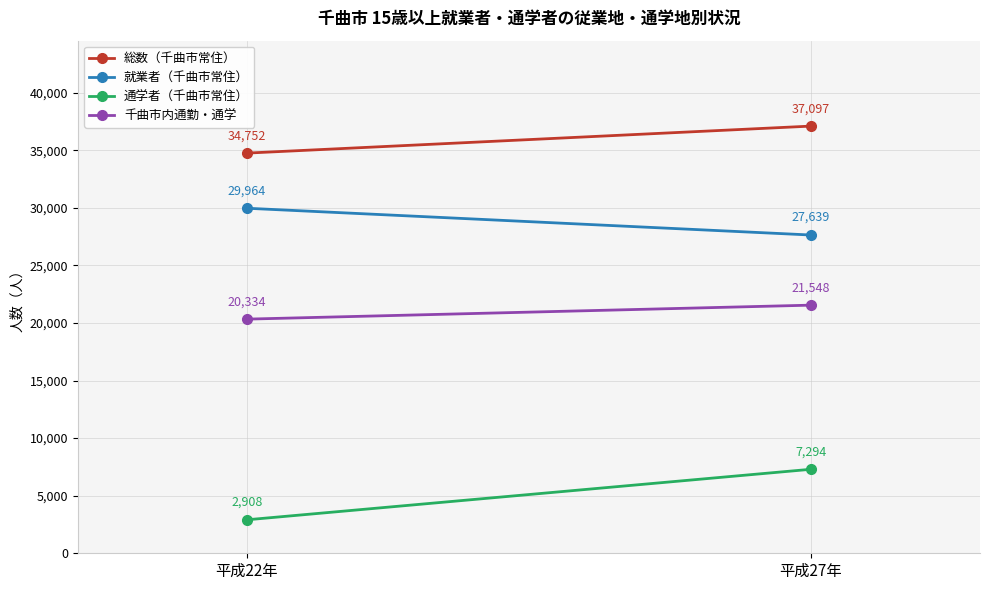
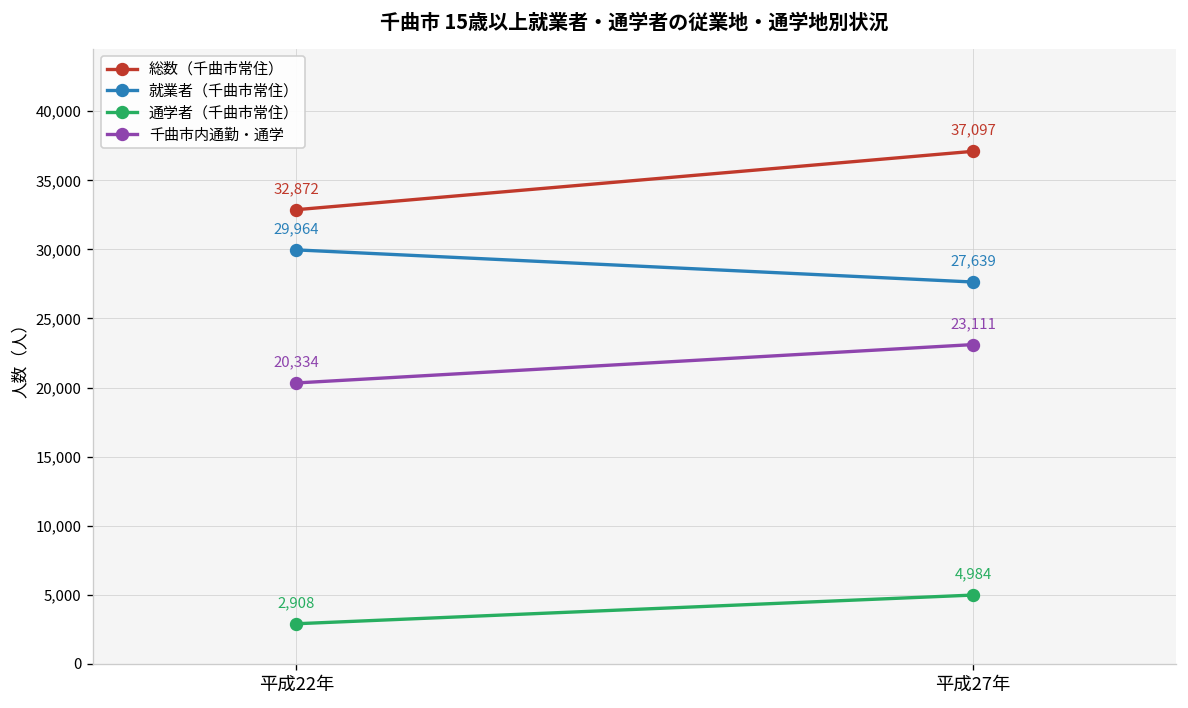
総数（千曲市常住）, 平成22年: 34,752 -> 32,872
通学者（千曲市常住）, 平成27年: 7,294 -> 4,984
千曲市内通勤・通学, 平成27年: 21,548 -> 23,111
